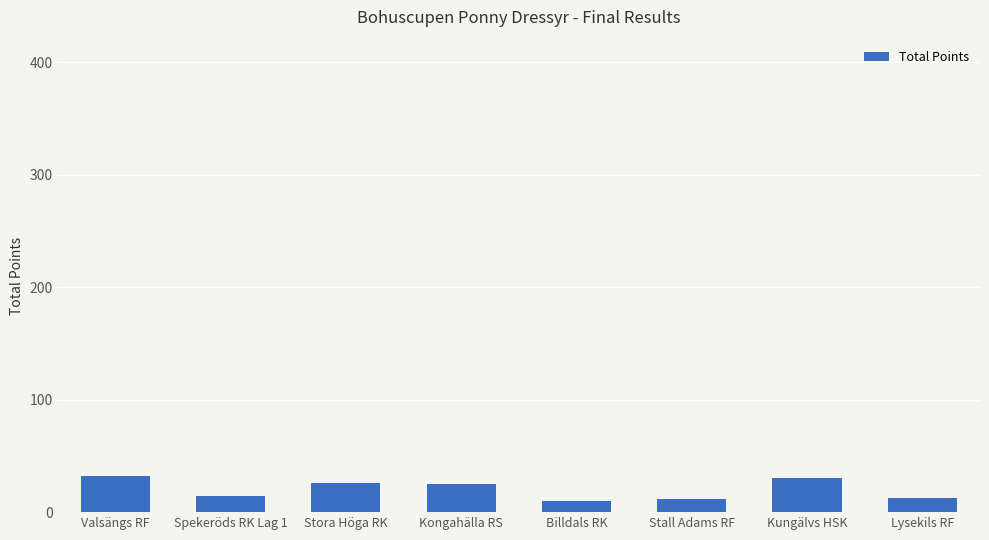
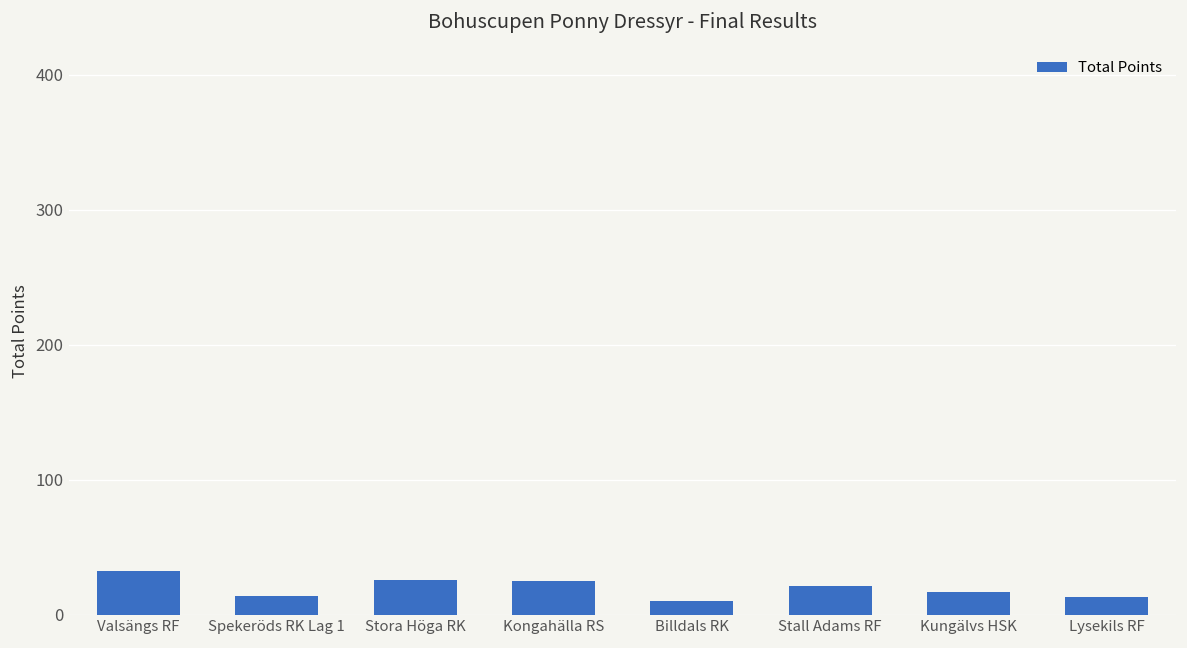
Stall Adams RF: 12 -> 21
Kungälvs HSK: 30 -> 17
